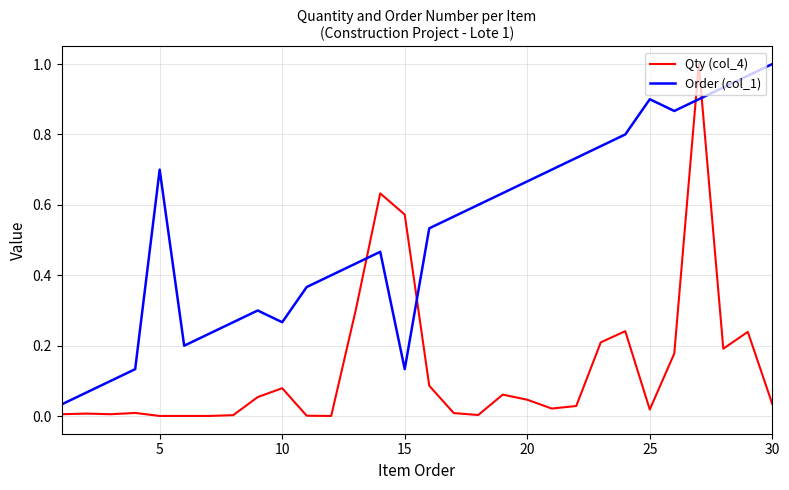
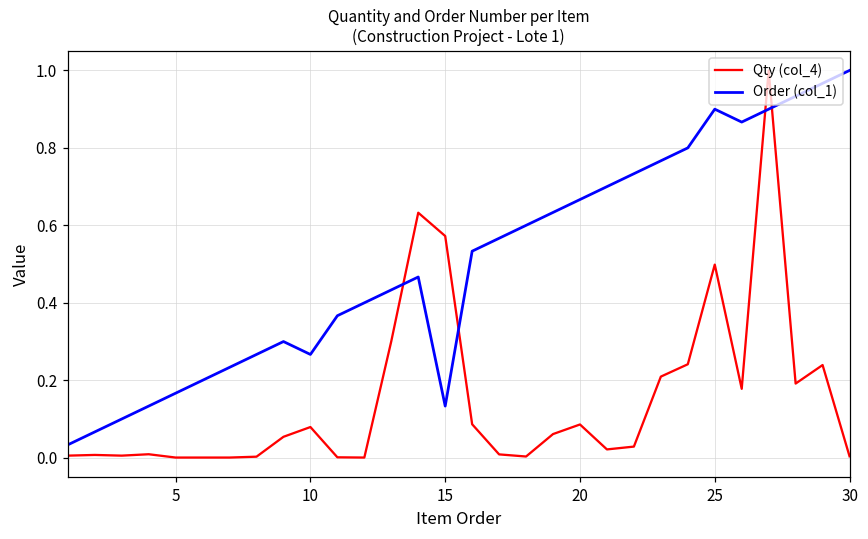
Order (col_1), 5: 0.70 -> 0.17
Qty (col_4), 20: 0.05 -> 0.09
Qty (col_4), 25: 0.02 -> 0.50
Qty (col_4), 30: 0.03 -> 0.00
